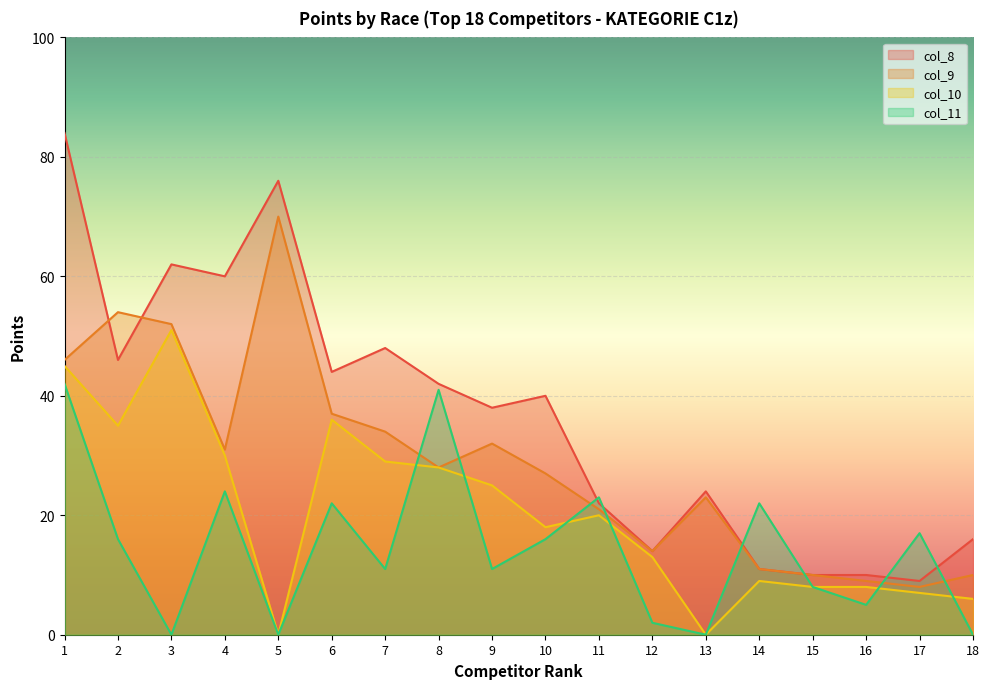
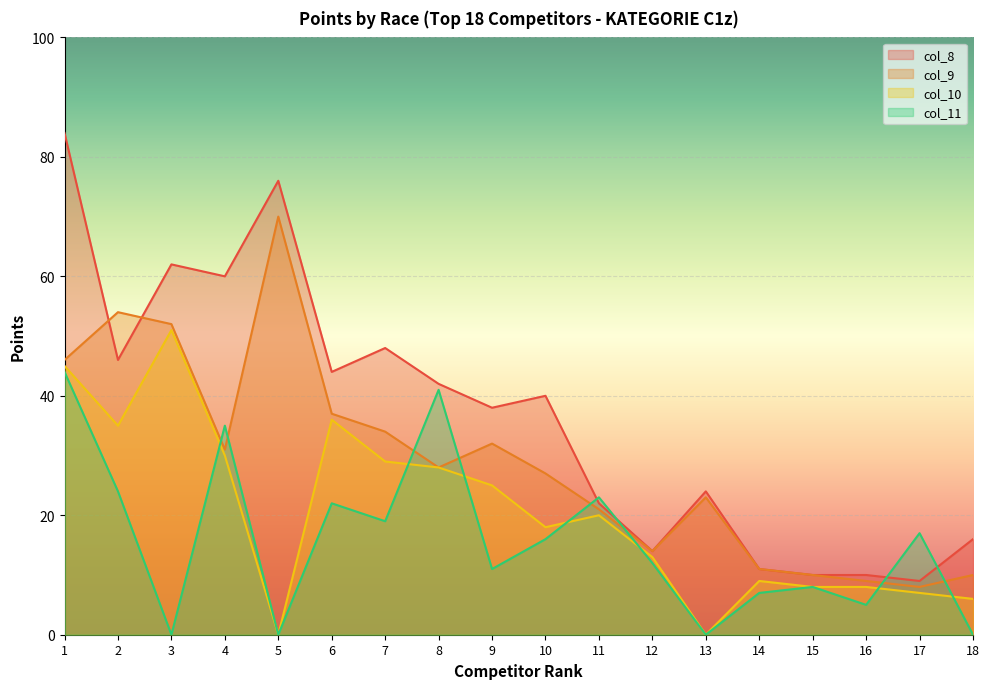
col_11, 1: 42 -> 44
col_11, 2: 16 -> 24
col_11, 4: 24 -> 35
col_11, 7: 11 -> 19
col_11, 12: 2 -> 12
col_11, 14: 22 -> 7
